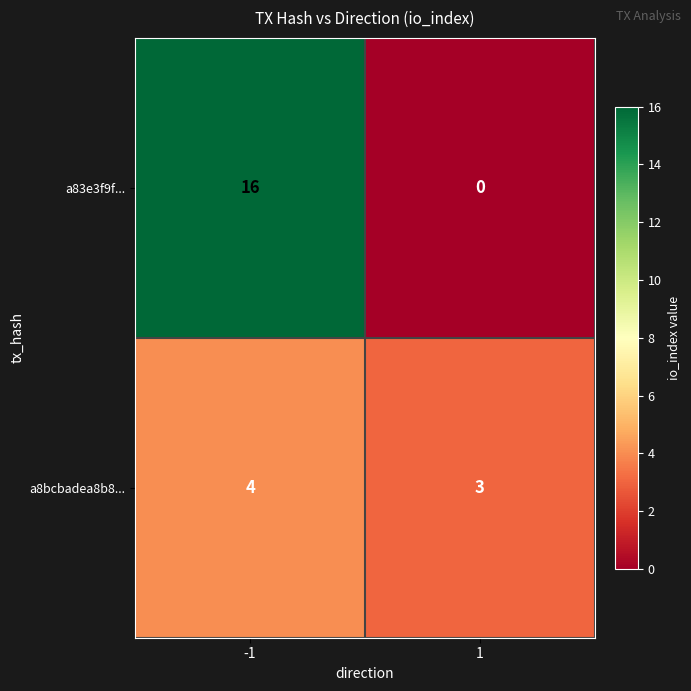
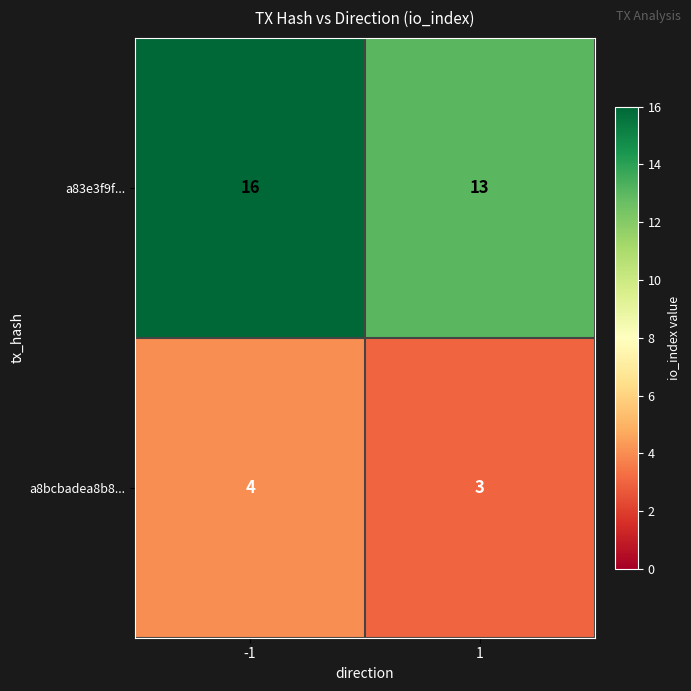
a83e3f9f..., 1: 0 -> 13
